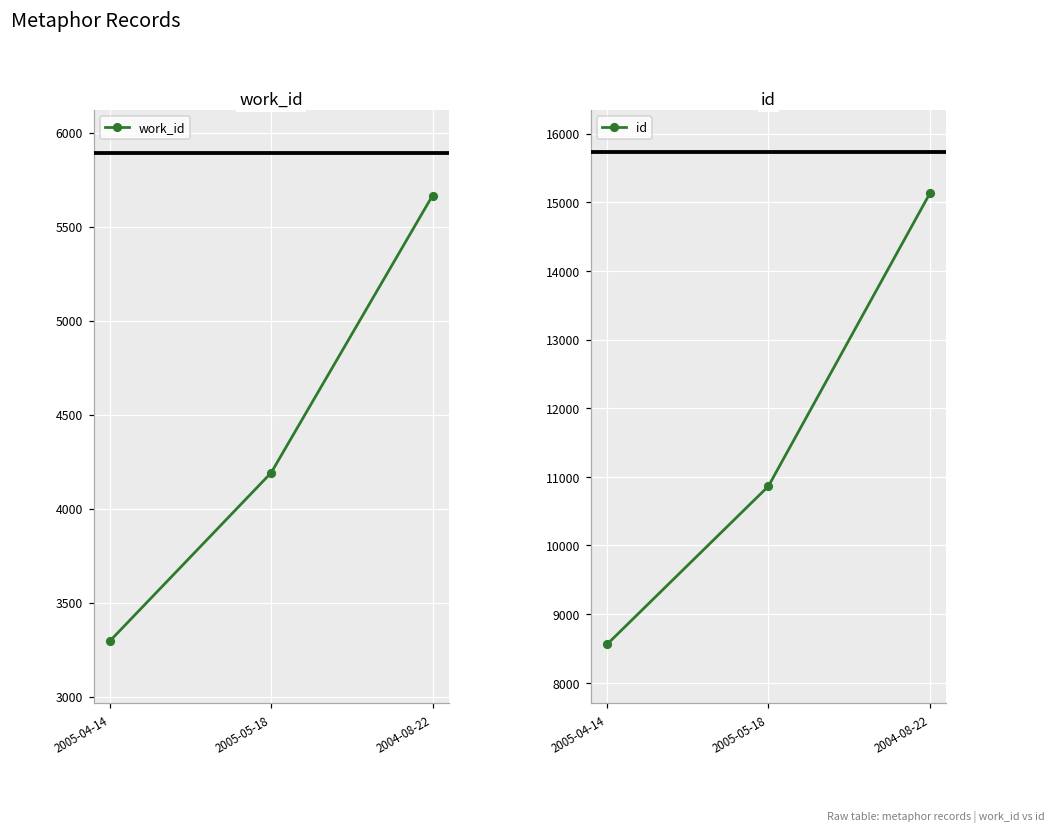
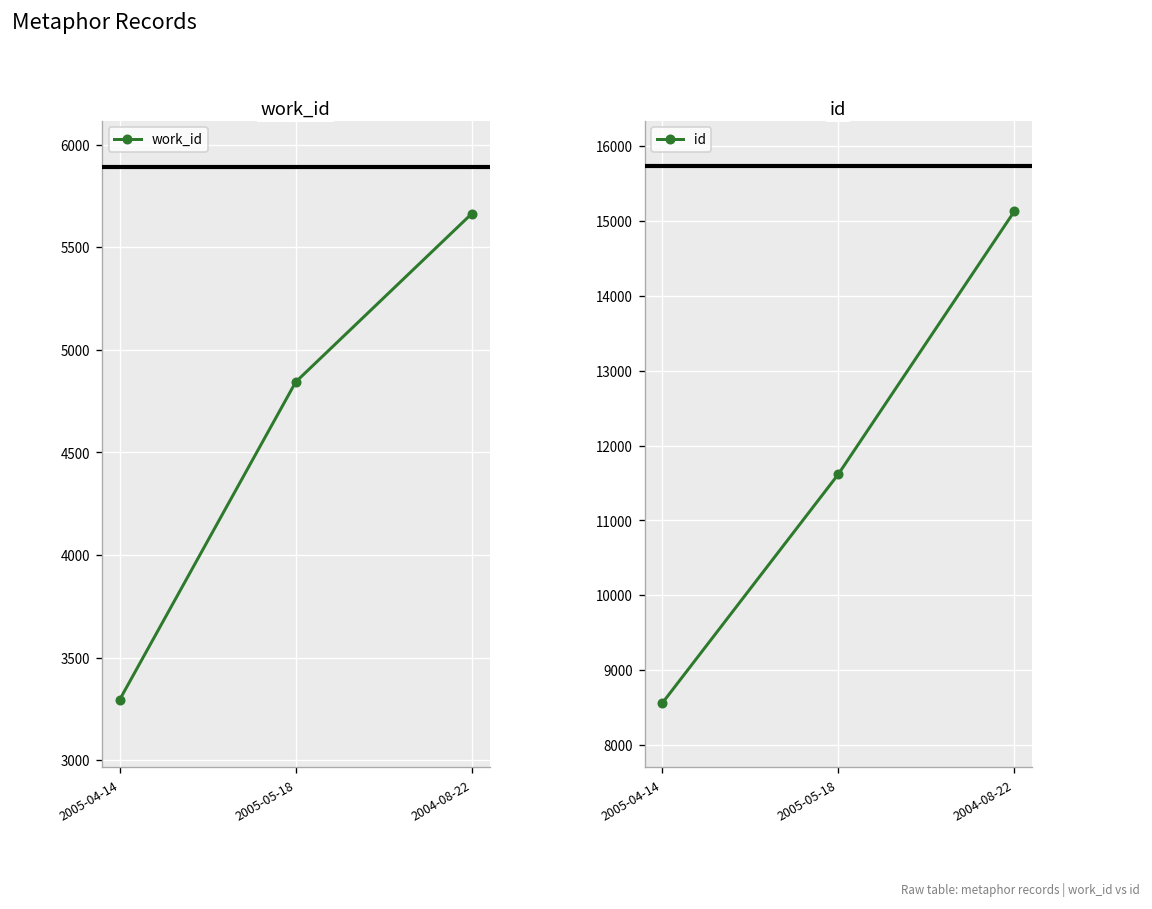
work_id, 2005-05-18: 4190 -> 4840
id, 2005-05-18: 10900 -> 11600
